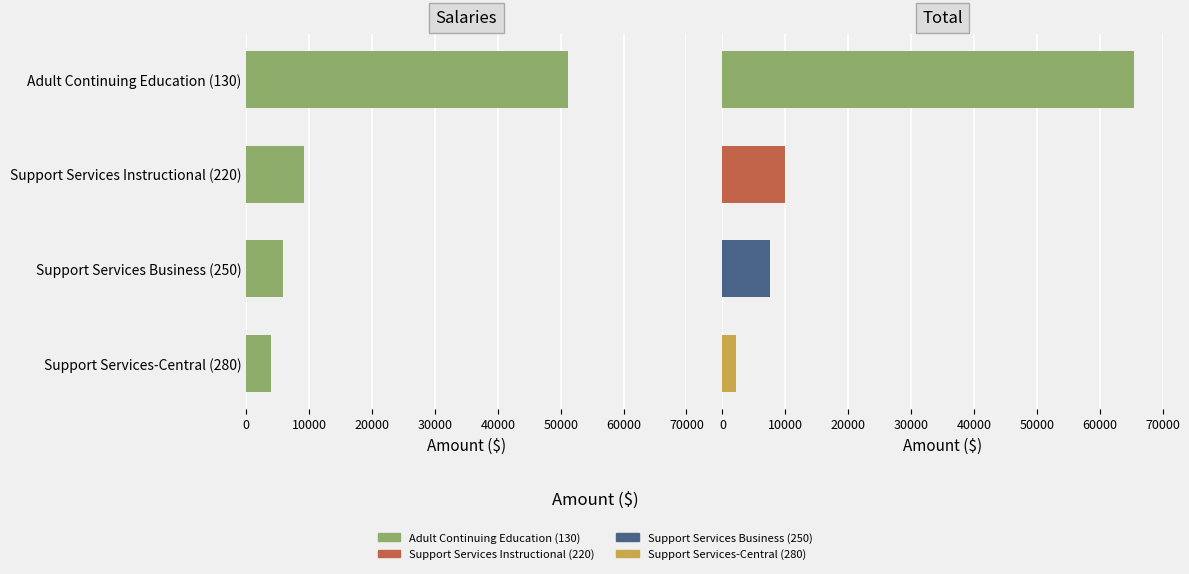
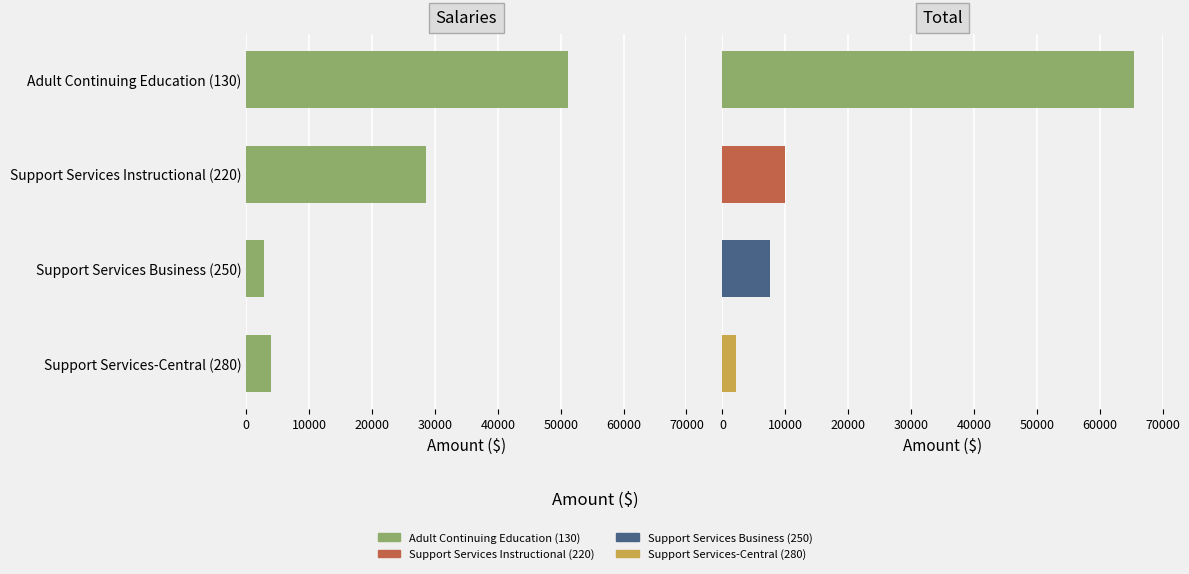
Salaries, Support Services Instructional (220): 9000 -> 29000
Salaries, Support Services Business (250): 6000 -> 3000
